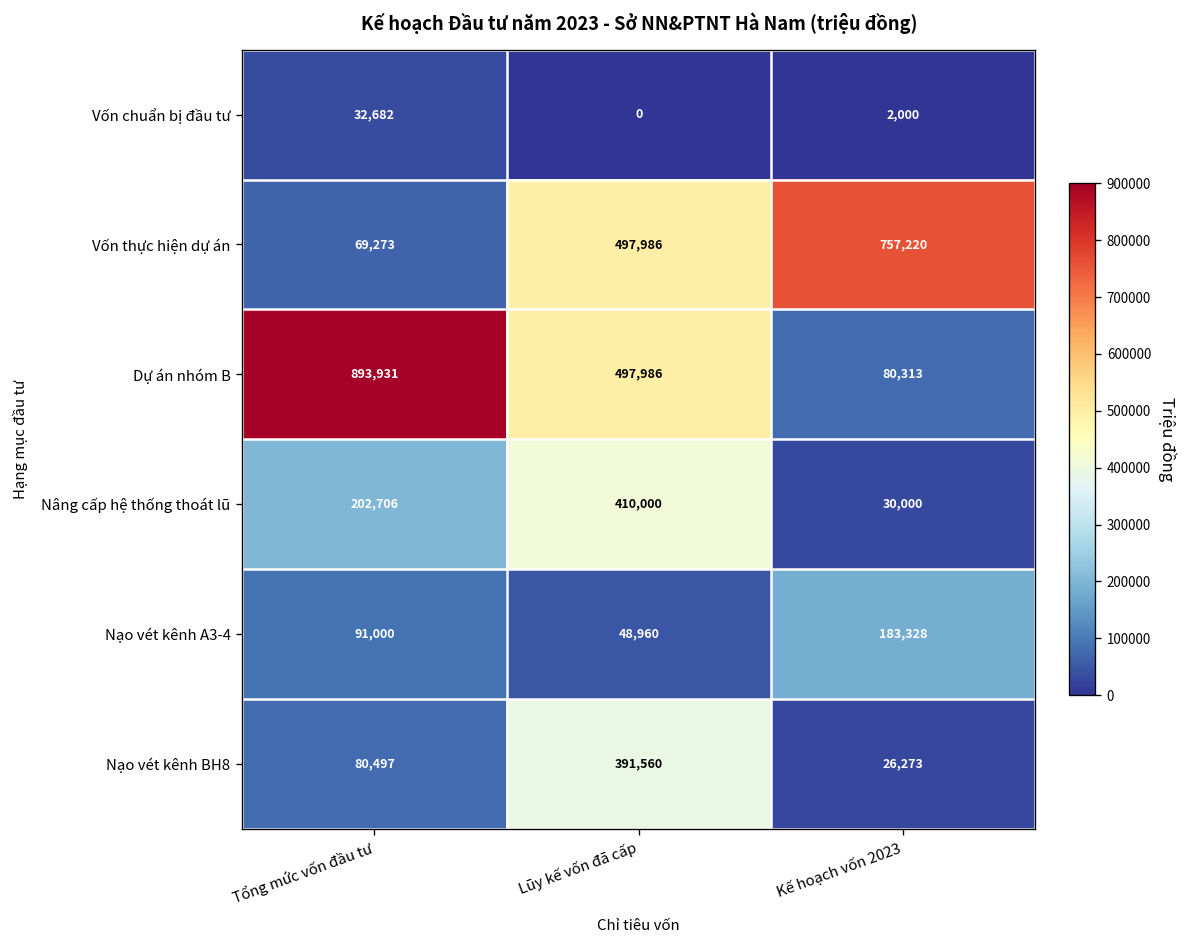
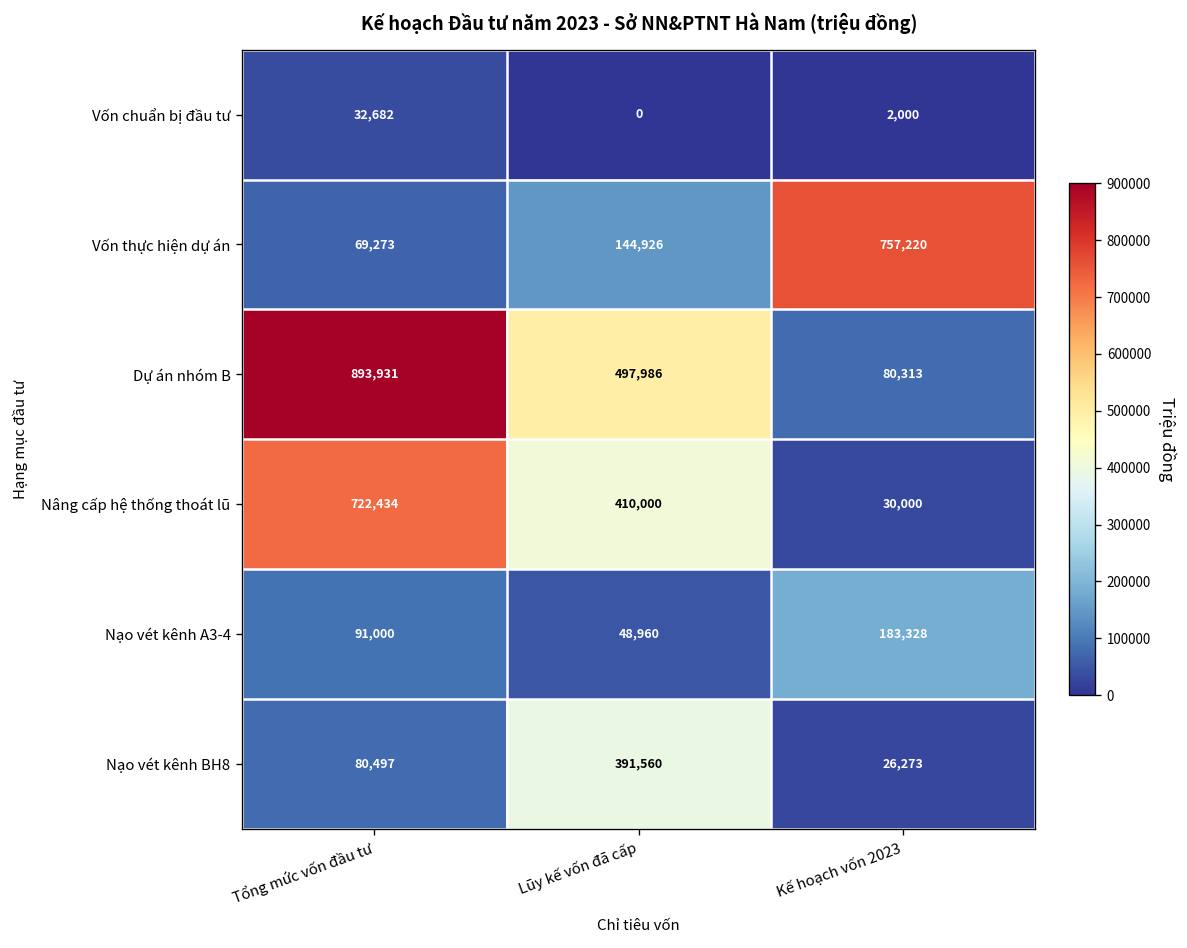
Vốn thực hiện dự án, Lũy kế vốn đã cấp: 497,986 -> 144,926
Nâng cấp hệ thống thoát lũ, Tổng mức vốn đầu tư: 202,706 -> 722,434
